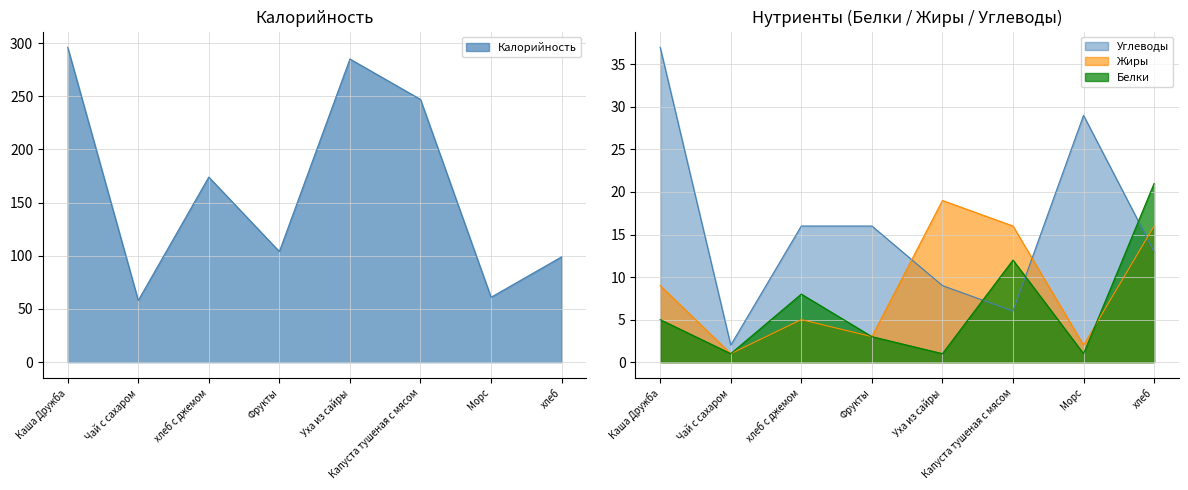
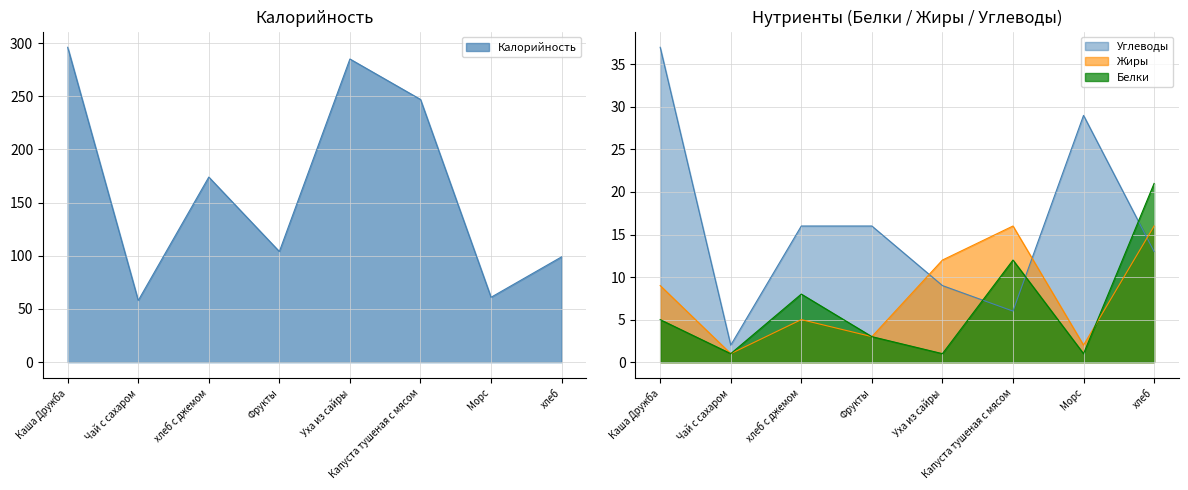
Нутриенты (Белки / Жиры / Углеводы), Жиры, Уха из сайры: 19 -> 12
